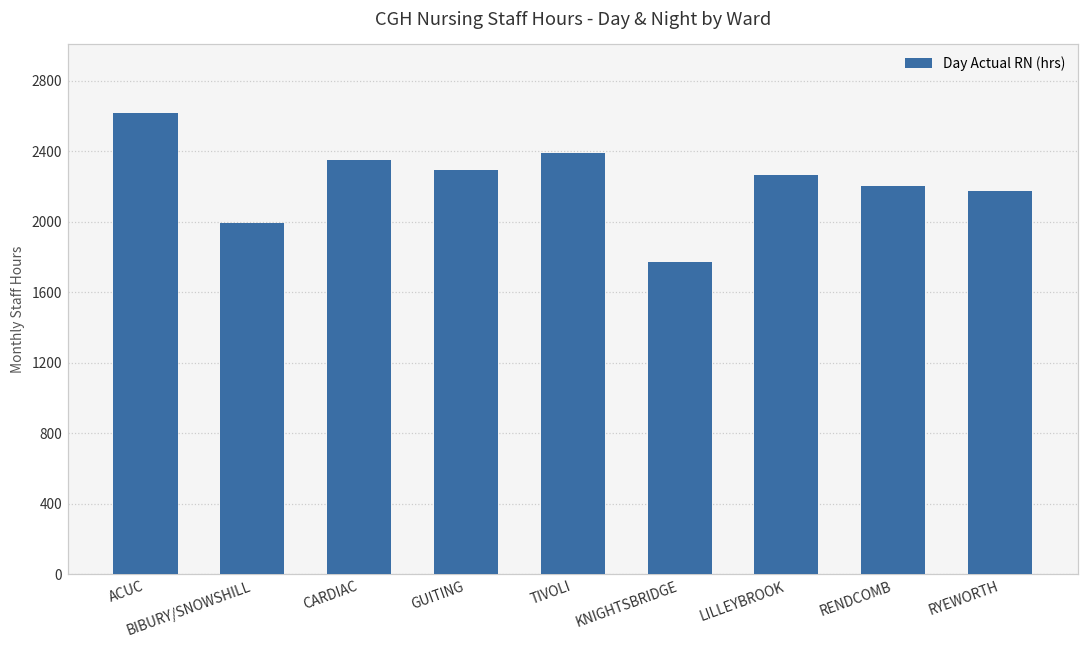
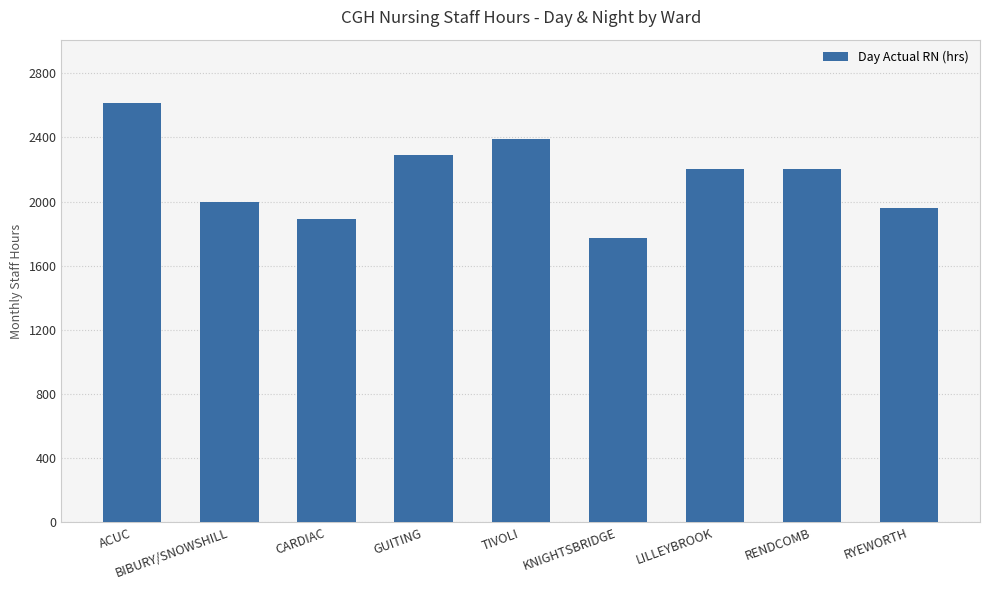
CARDIAC: 2350 -> 1890
LILLEYBROOK: 2270 -> 2210
RYEWORTH: 2180 -> 1960
